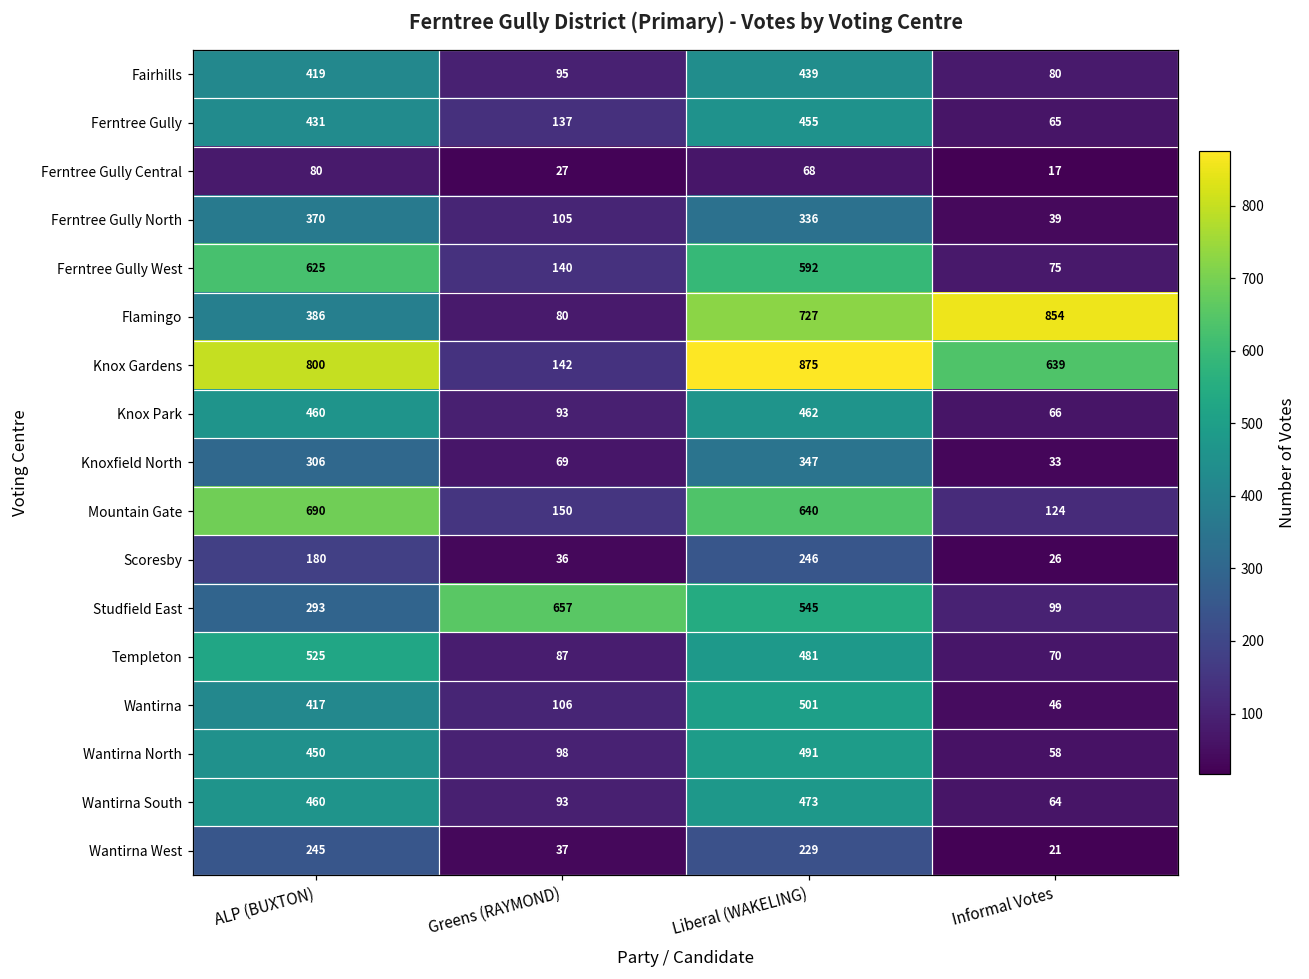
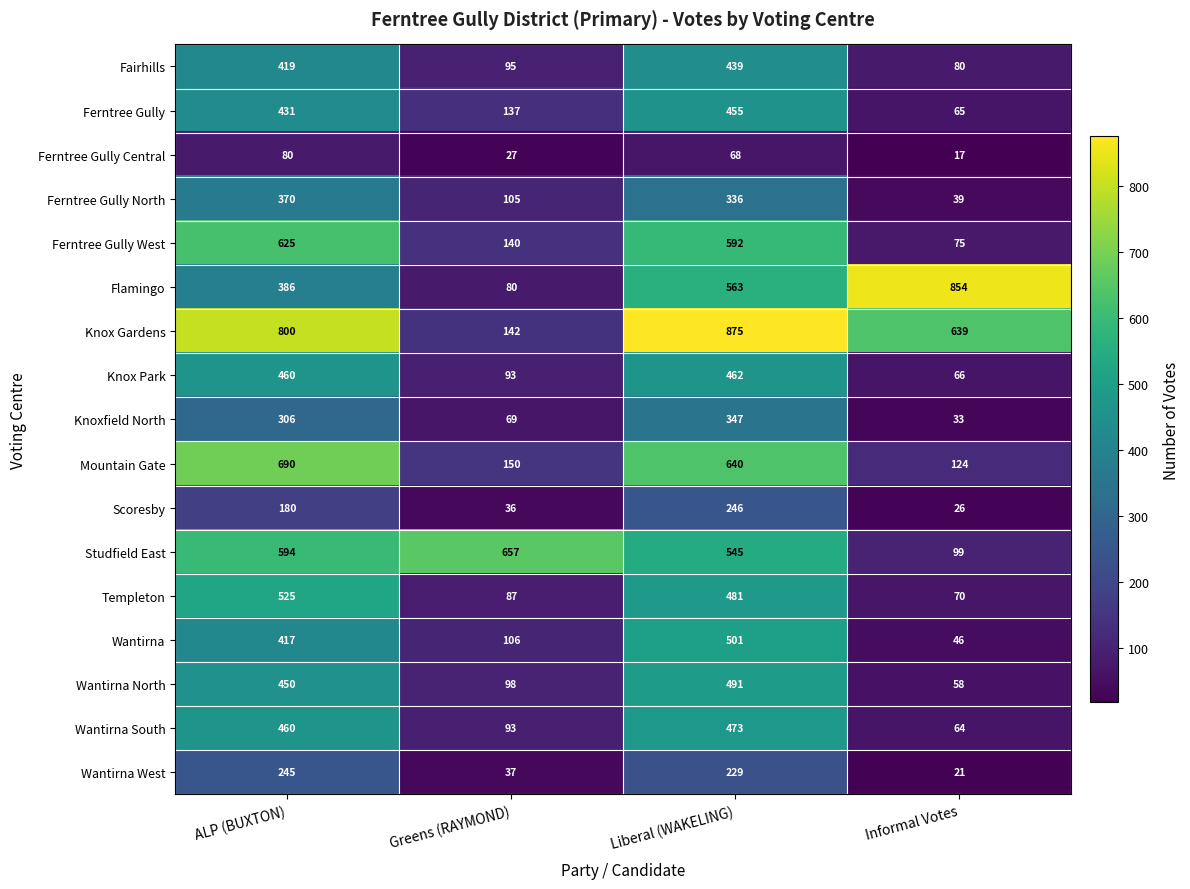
Flamingo, Liberal (WAKELING): 727 -> 563
Studfield East, ALP (BUXTON): 293 -> 594
